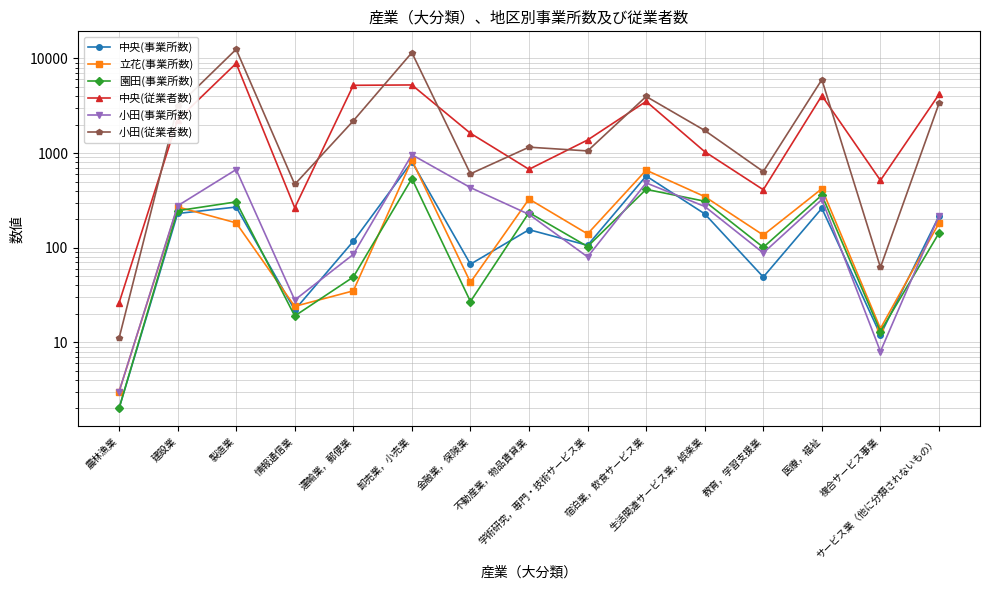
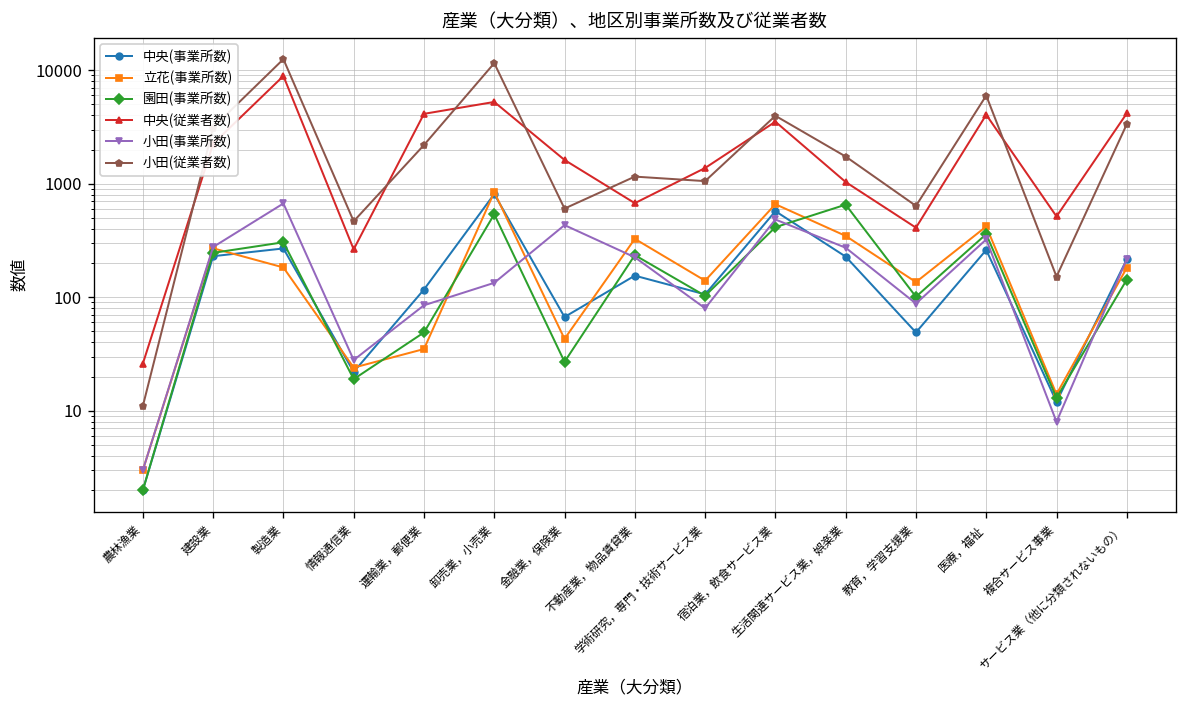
中央(従業者数), 運輸業，郵便業: 5000 -> 4000
小田(事業所数), 卸売業，小売業: 1000 -> 130
園田(事業所数), 生活関連サービス業，娯楽業: 310 -> 700
小田(従業者数), 複合サービス事業: 60 -> 150
